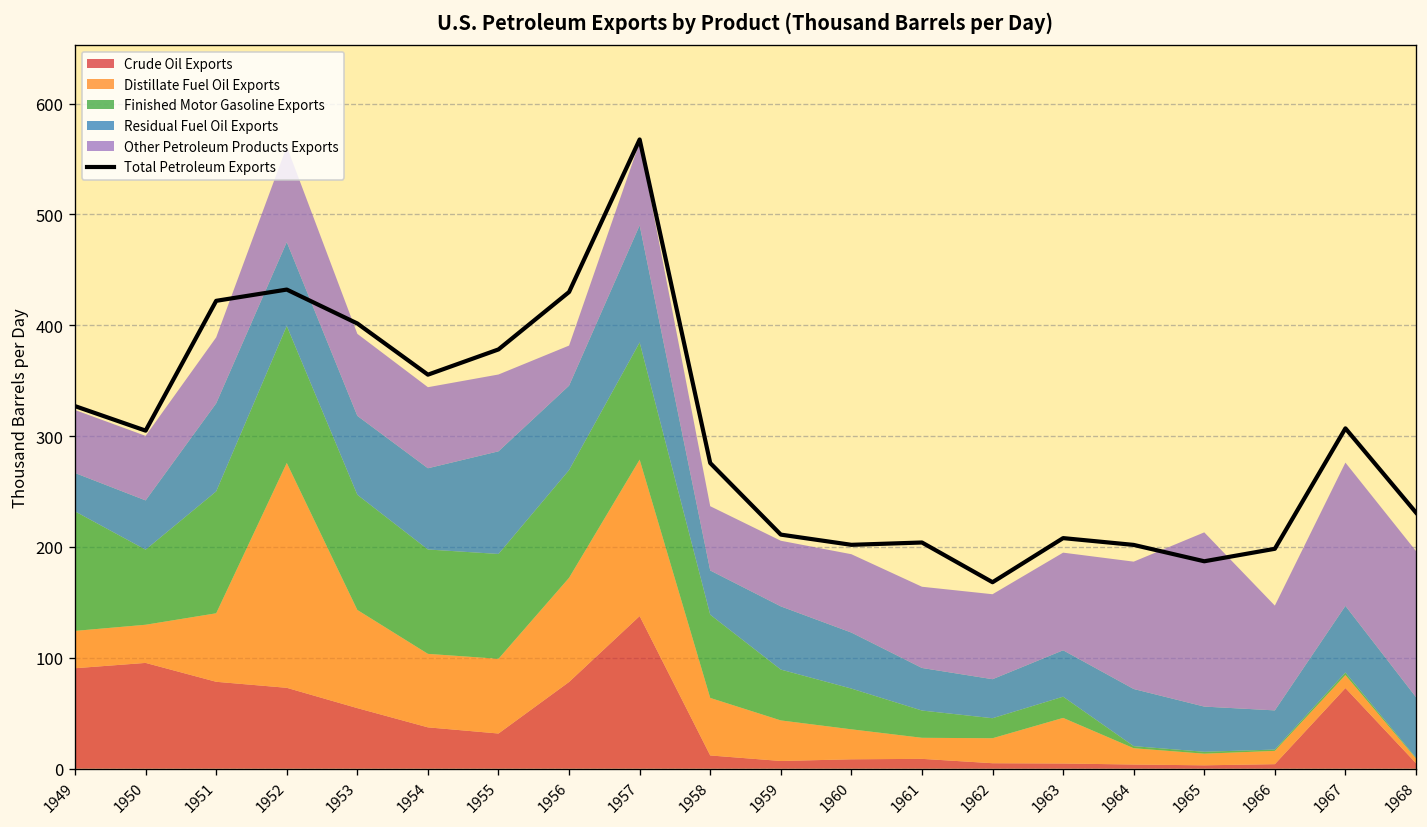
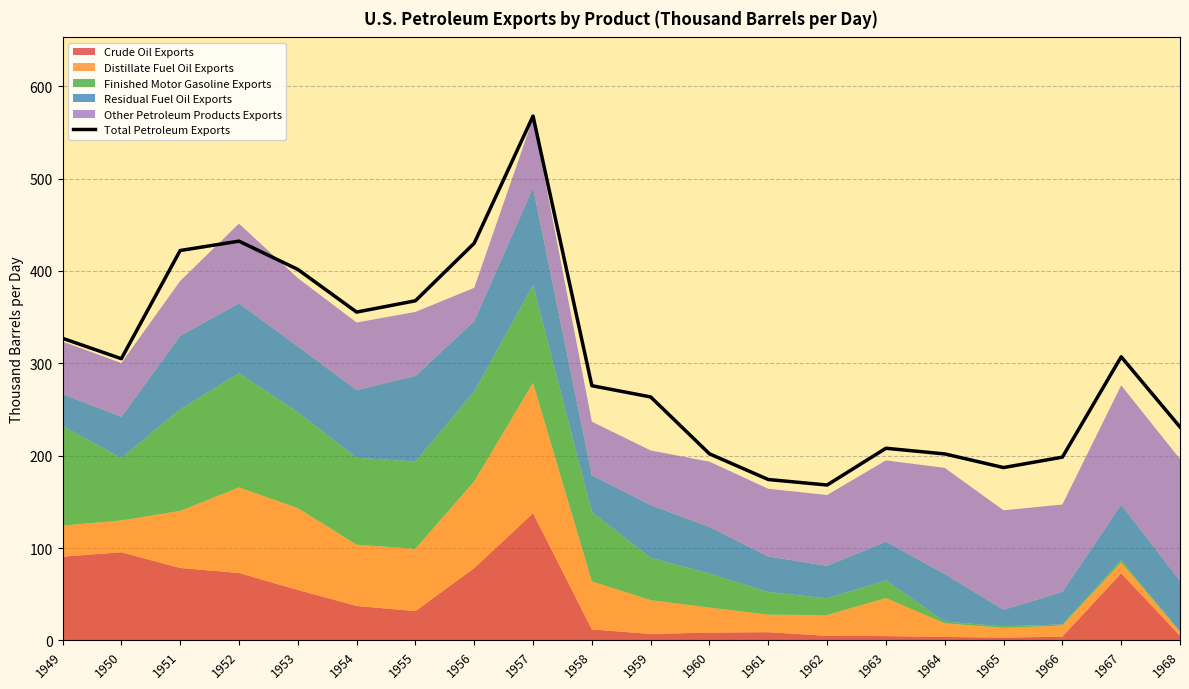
Distillate Fuel Oil Exports, 1952: 200 -> 90
Total Petroleum Exports, 1955: 380 -> 370
Total Petroleum Exports, 1959: 210 -> 260
Total Petroleum Exports, 1961: 200 -> 170
Residual Fuel Oil Exports, 1965: 40 -> 20
Other Petroleum Products Exports, 1965: 160 -> 110
